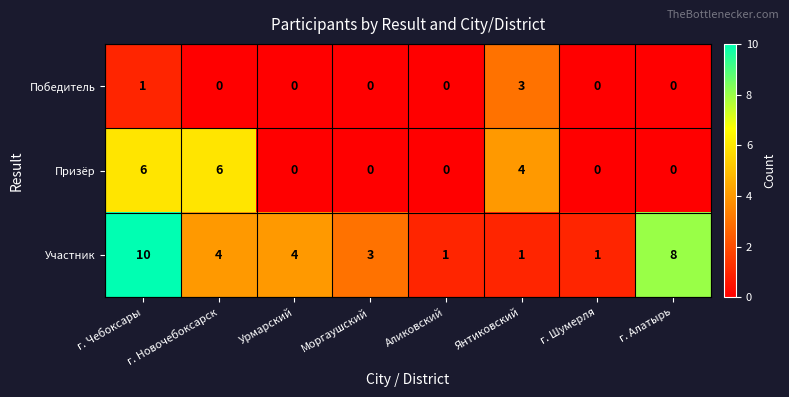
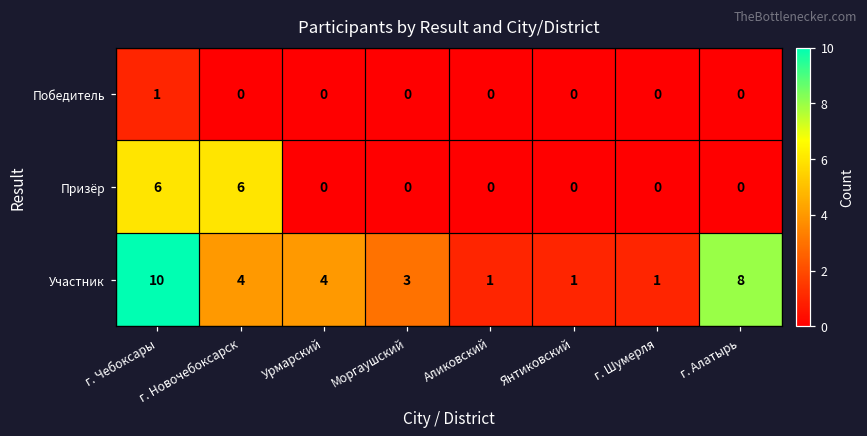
Победитель, Янтиковский: 3 -> 0
Призёр, Янтиковский: 4 -> 0
